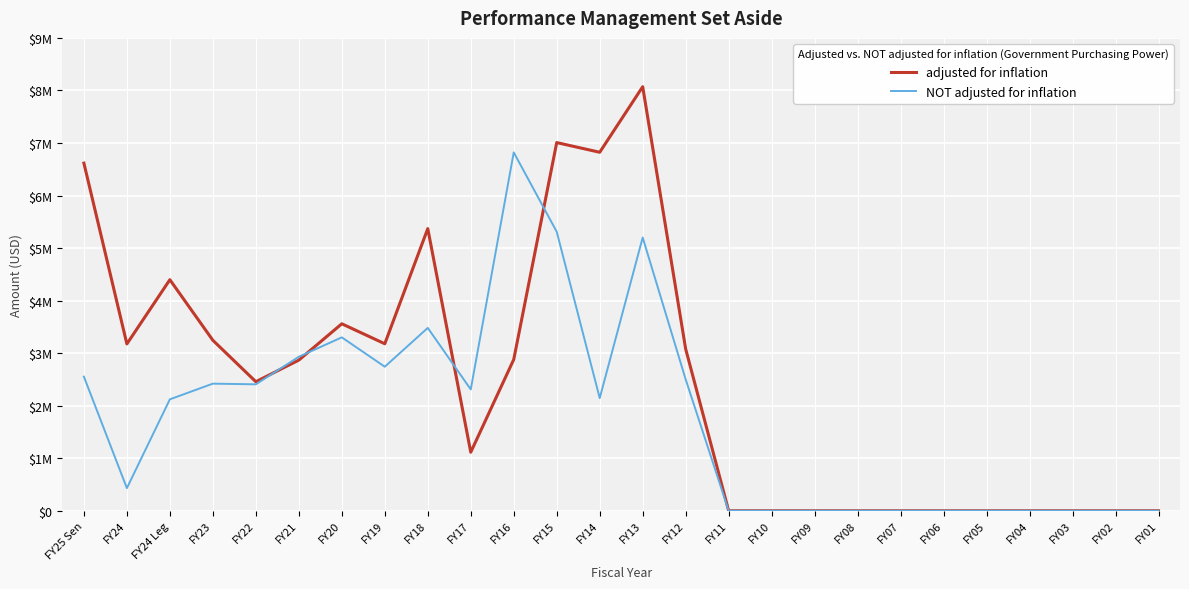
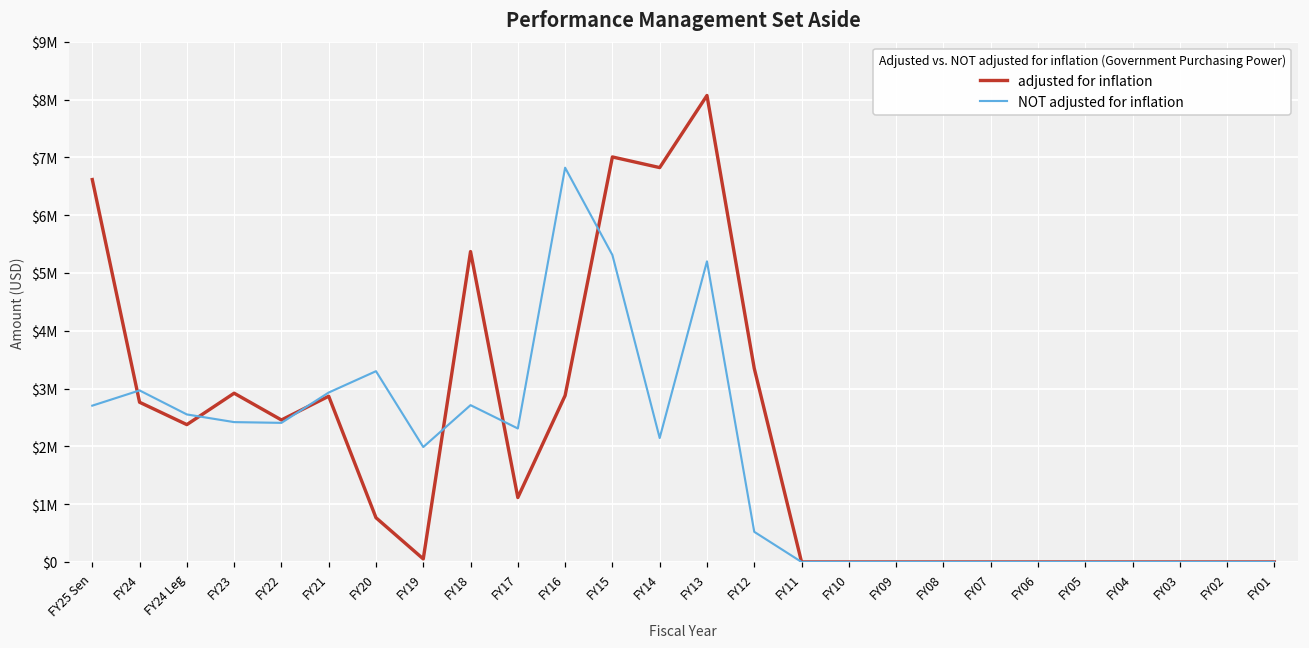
NOT adjusted for inflation, FY25 Sen: $2600000 -> $2700000
adjusted for inflation, FY24: $3200000 -> $2800000
NOT adjusted for inflation, FY24: $400000 -> $3000000
adjusted for inflation, FY24 Leg: $4400000 -> $2400000
NOT adjusted for inflation, FY24 Leg: $2100000 -> $2600000
adjusted for inflation, FY23: $3200000 -> $2900000
adjusted for inflation, FY20: $3600000 -> $800000
adjusted for inflation, FY19: $3200000 -> $100000
NOT adjusted for inflation, FY19: $2700000 -> $2000000
NOT adjusted for inflation, FY18: $3500000 -> $2700000
adjusted for inflation, FY12: $3100000 -> $3300000
NOT adjusted for inflation, FY12: $2500000 -> $500000
